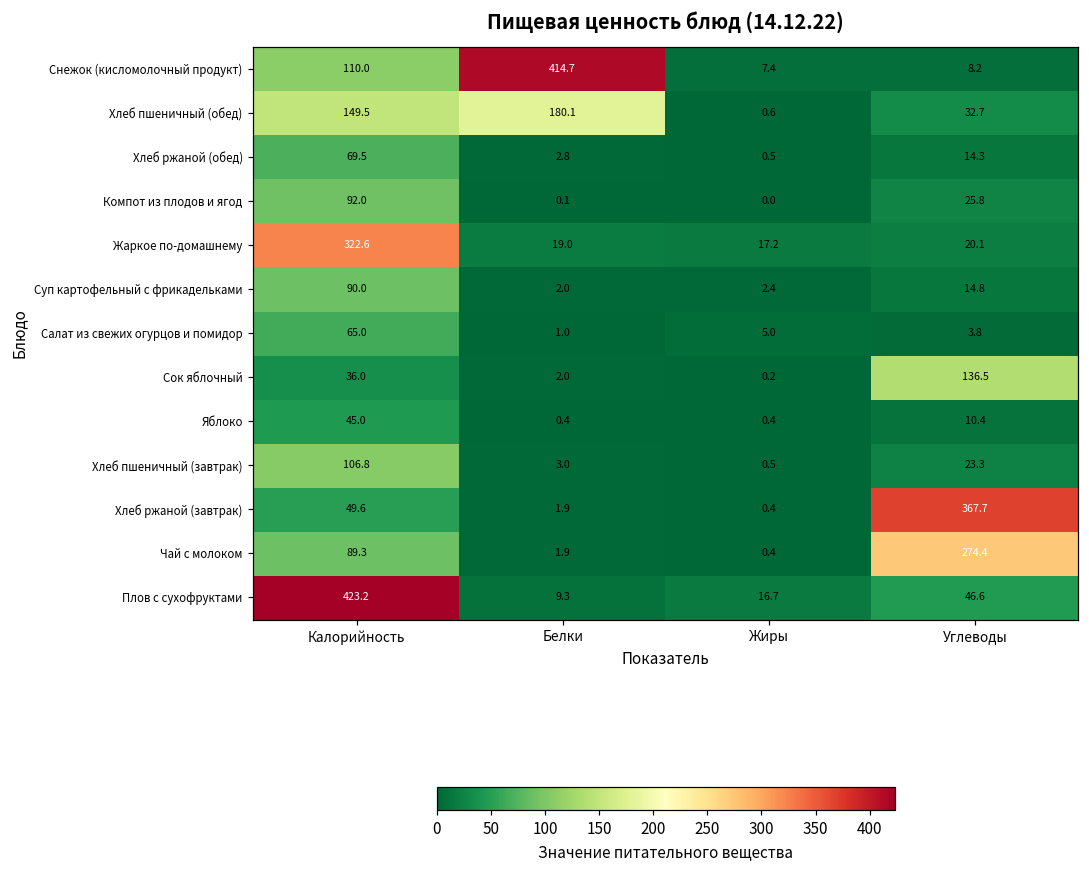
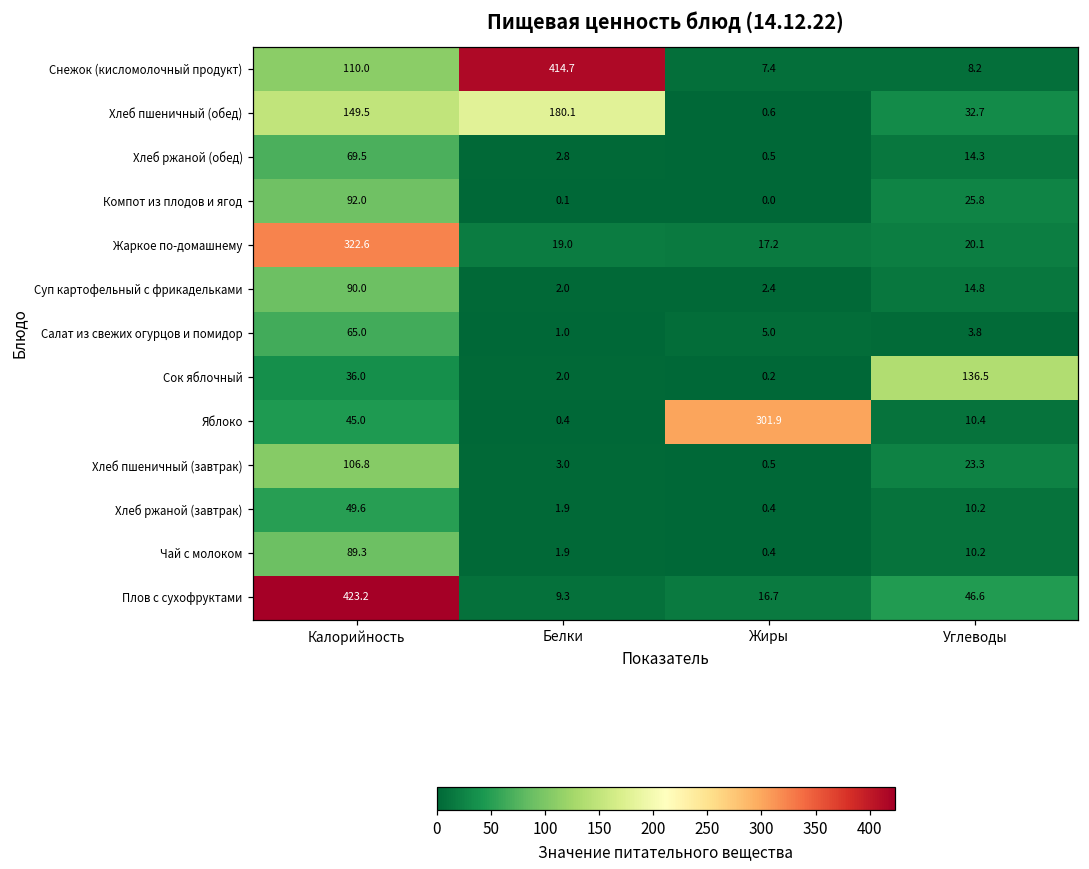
Яблоко, Жиры: 0.4 -> 301.9
Хлеб ржаной (завтрак), Углеводы: 367.7 -> 10.2
Чай с молоком, Углеводы: 274.4 -> 10.2
